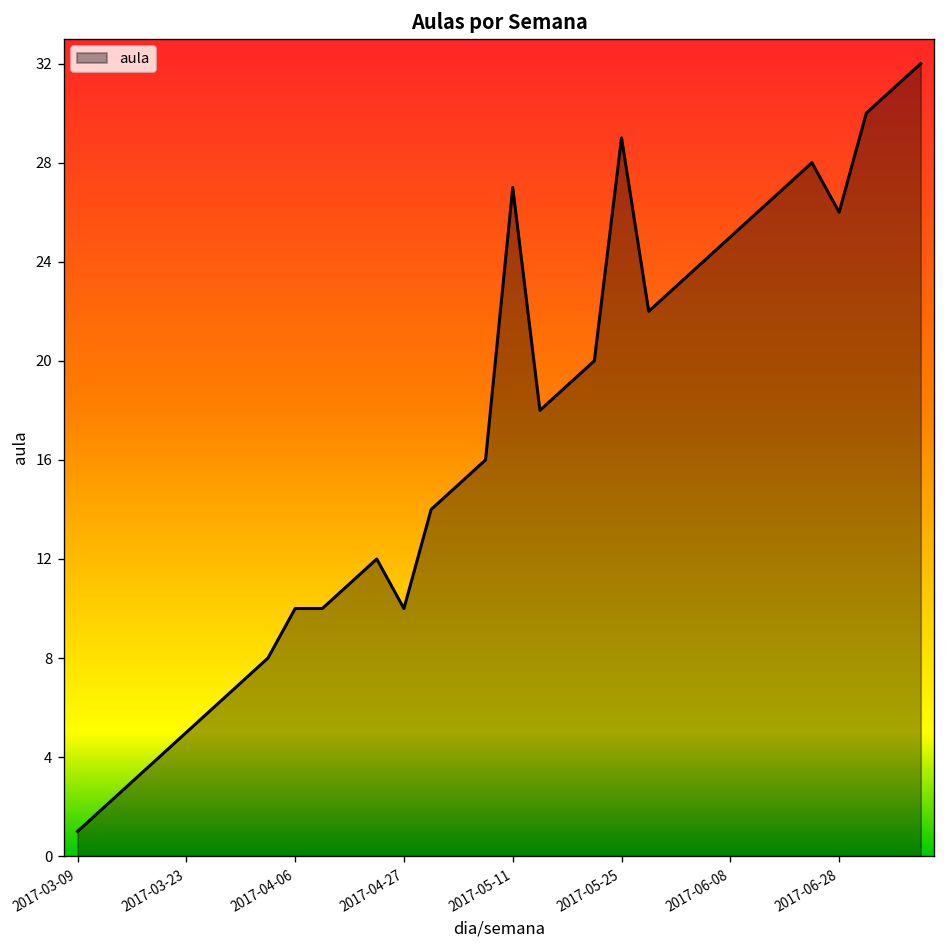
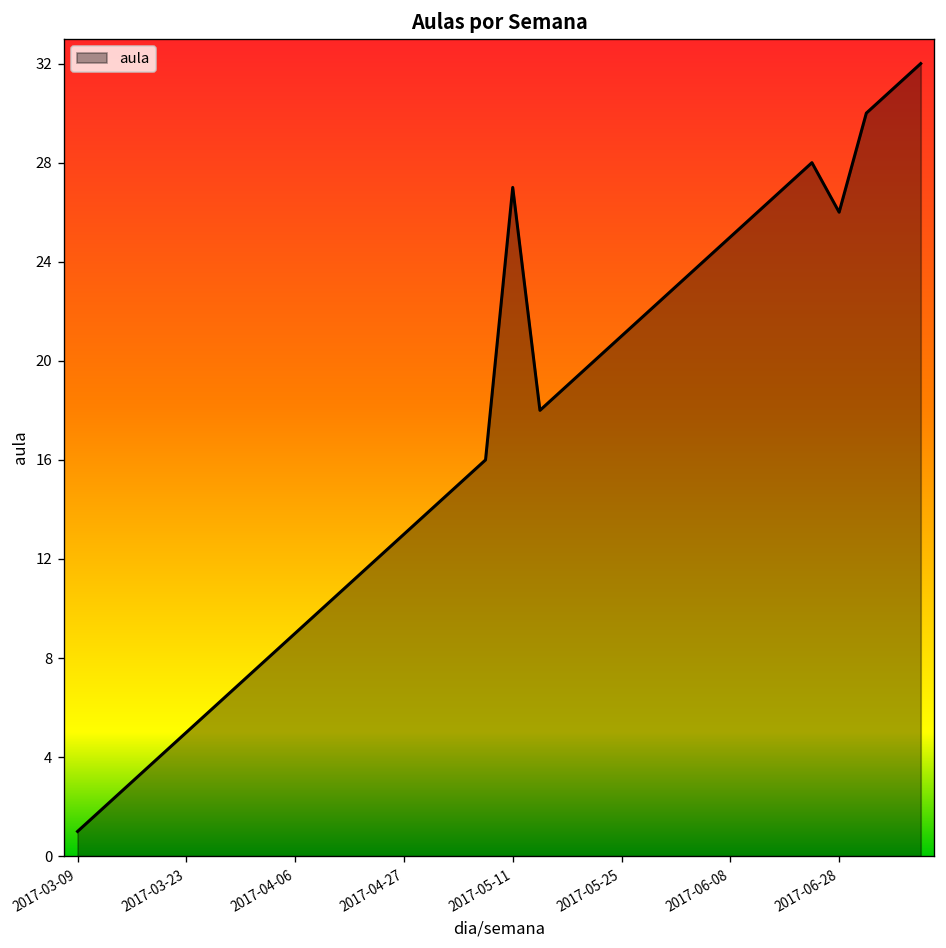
2017-04-06: 10 -> 9
2017-04-27: 10 -> 13
2017-05-25: 29 -> 21
